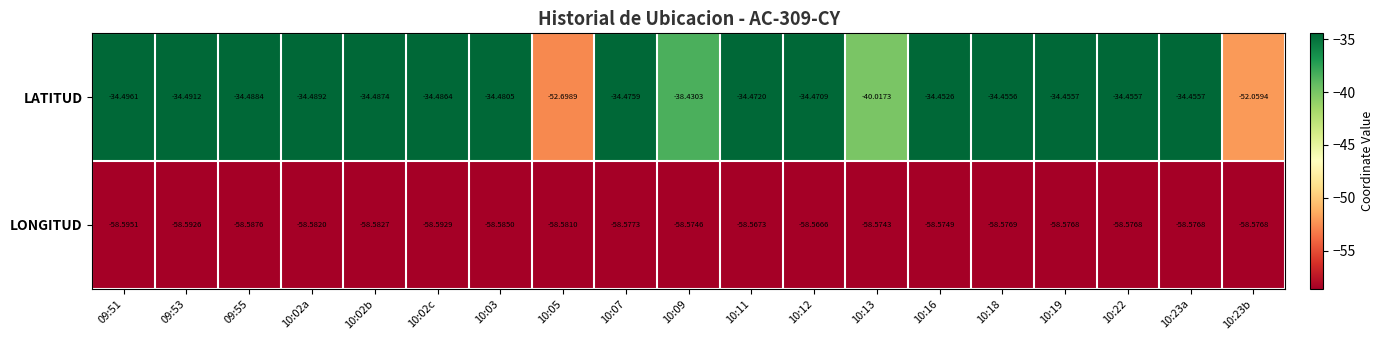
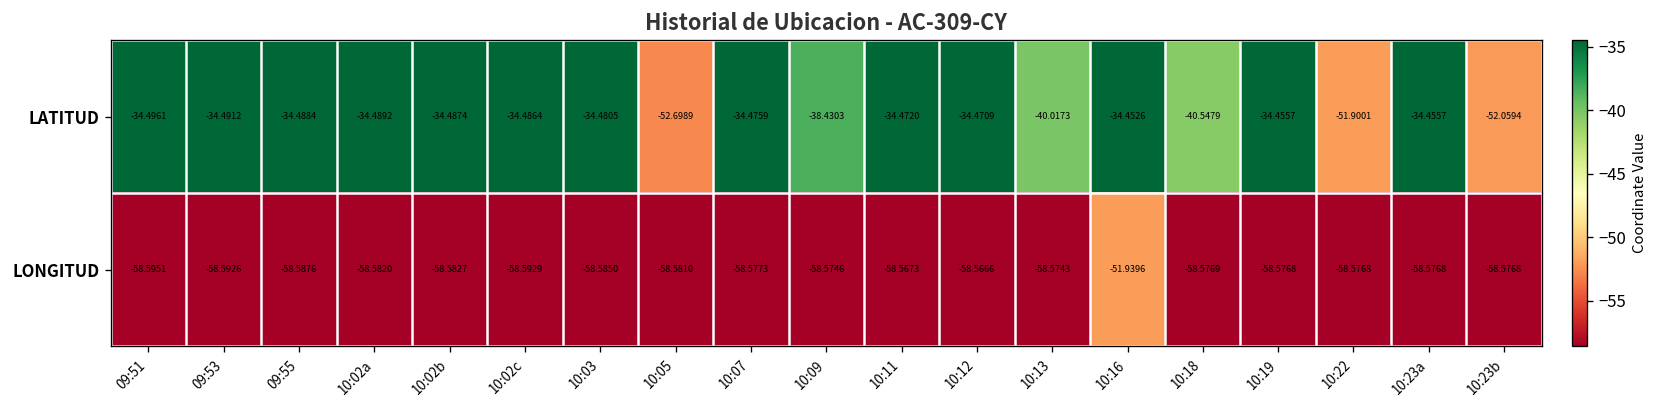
LATITUD, 10:18: -34.4556 -> -40.5479
LATITUD, 10:22: -34.4557 -> -51.9001
LONGITUD, 10:16: -58.5749 -> -51.9396
